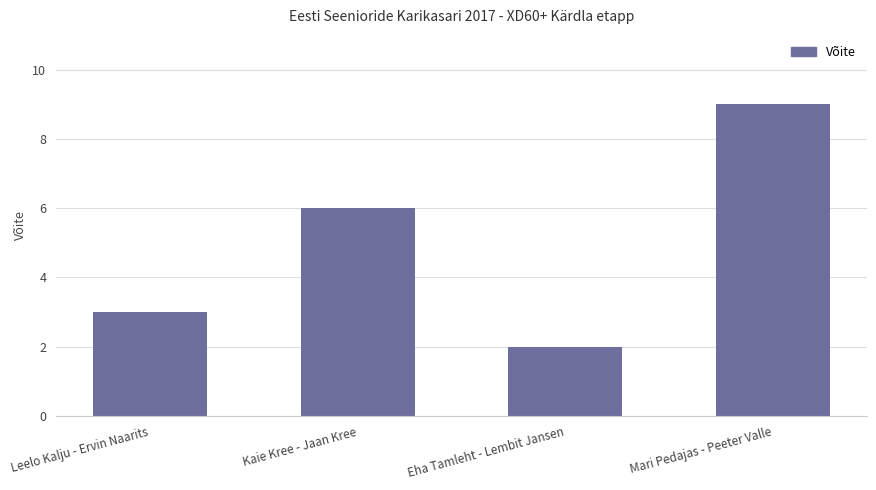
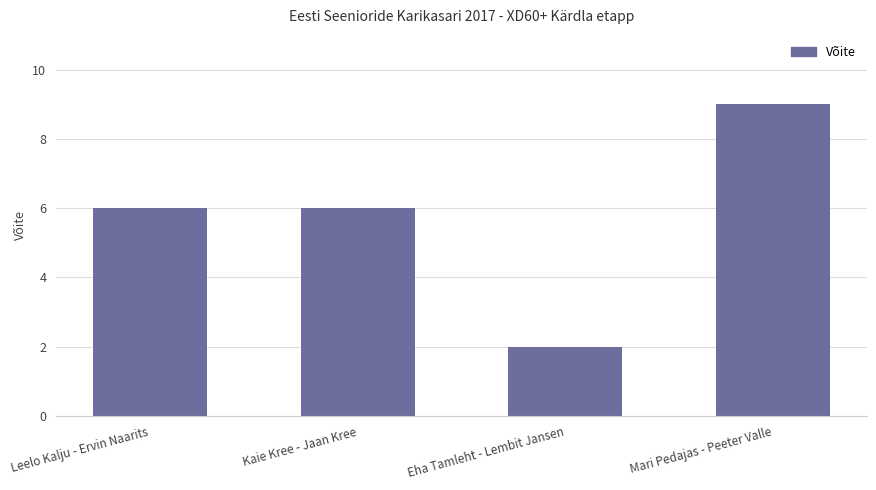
Leelo Kalju - Ervin Naarits: 3 -> 6
